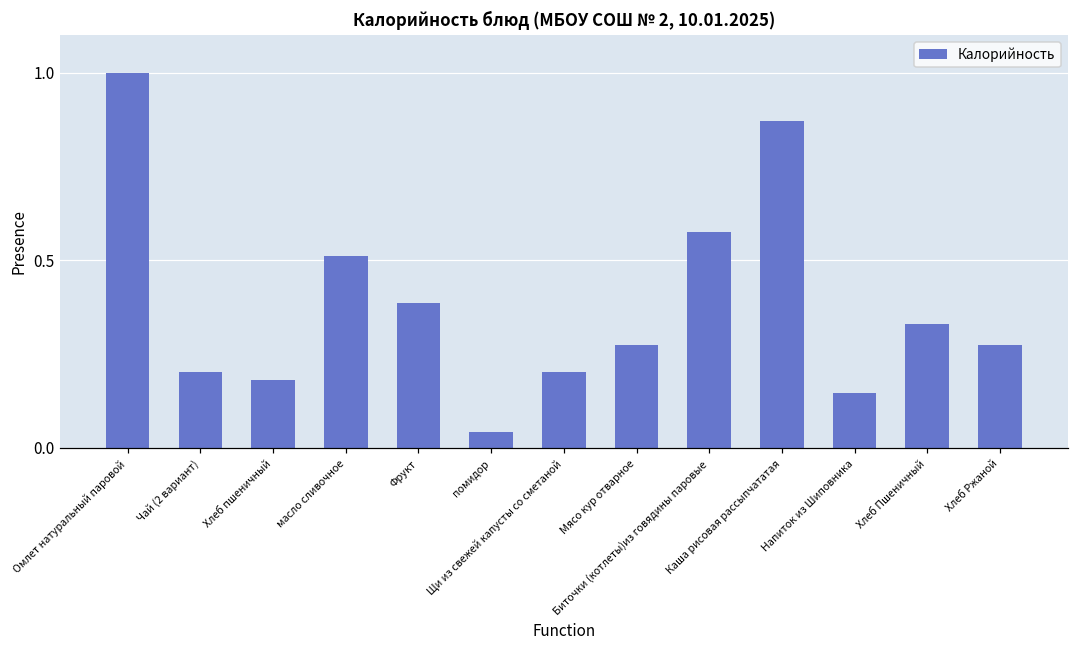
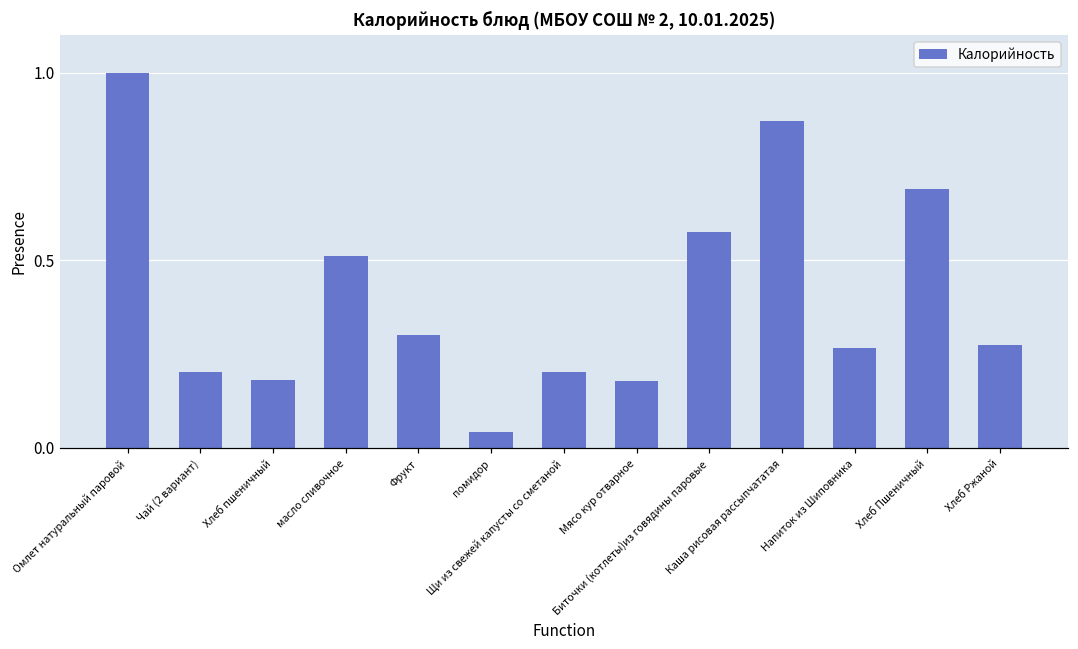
Фрукт: 0.39 -> 0.30
Мясо кур отварное: 0.27 -> 0.18
Напиток из Шиповника: 0.15 -> 0.27
Хлеб Пшеничный: 0.33 -> 0.69
